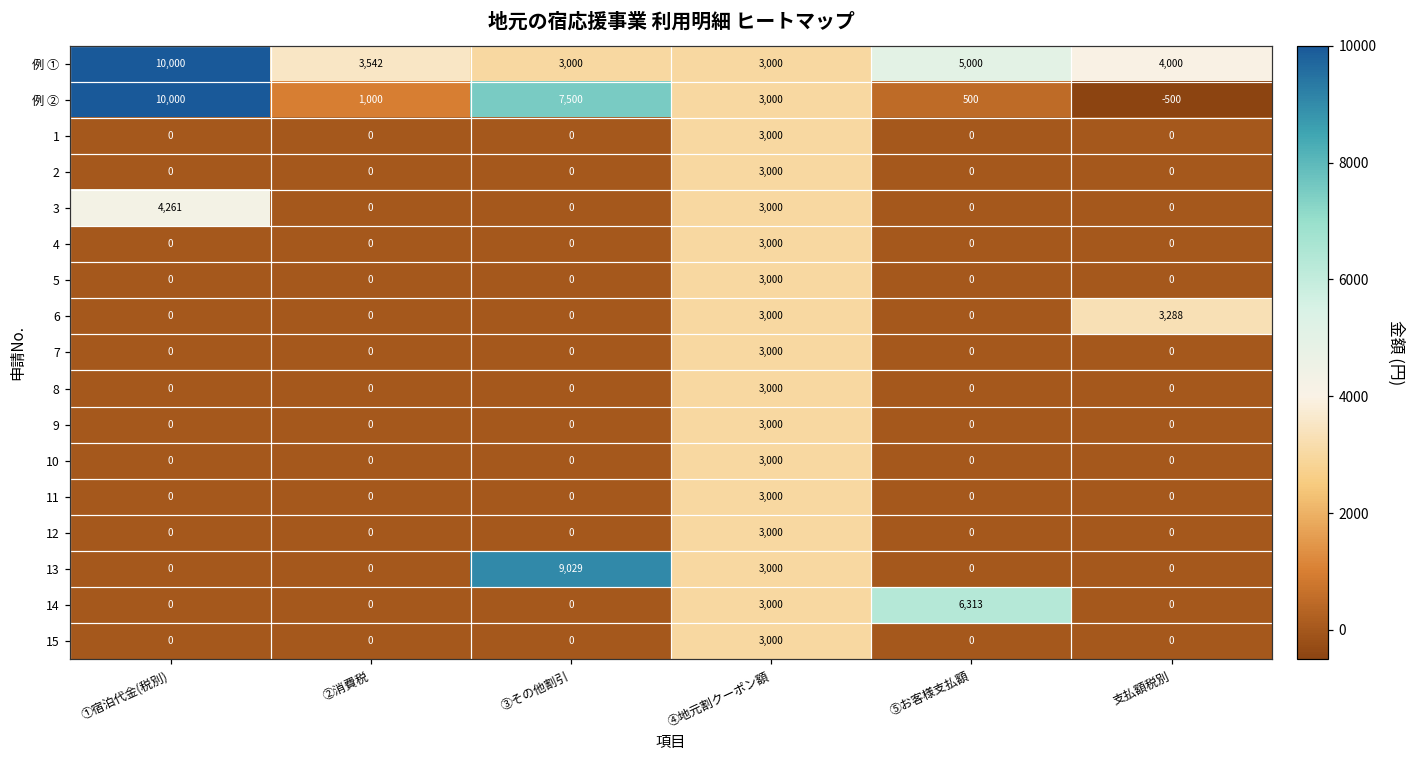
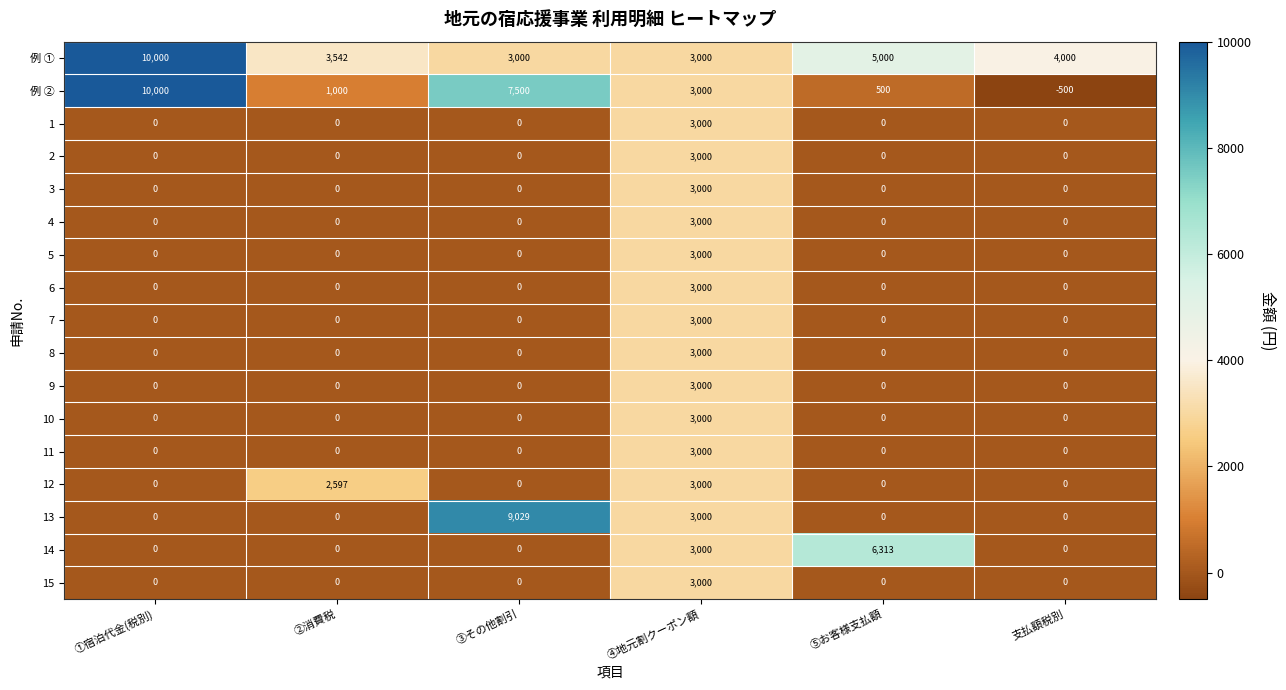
3, ①宿泊代金(税別): 4,261 -> 0
6, 支払額税別: 3,288 -> 0
12, ②消費税: 0 -> 2,597
